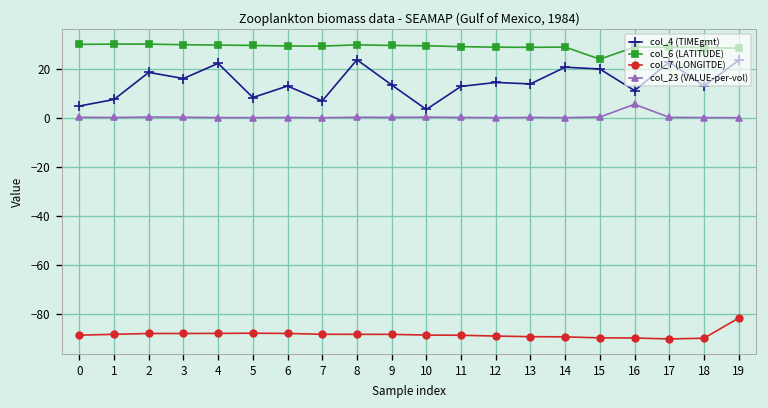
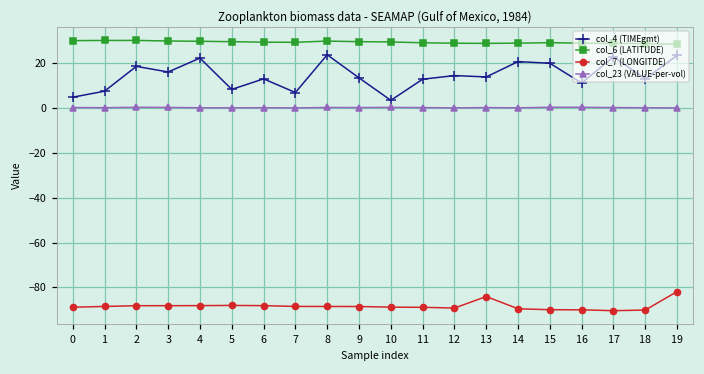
col_7 (LONGITDE), 13: -89 -> -84
col_6 (LATITUDE), 15: 24 -> 29
col_23 (VALUE-per-vol), 16: 6 -> 0
